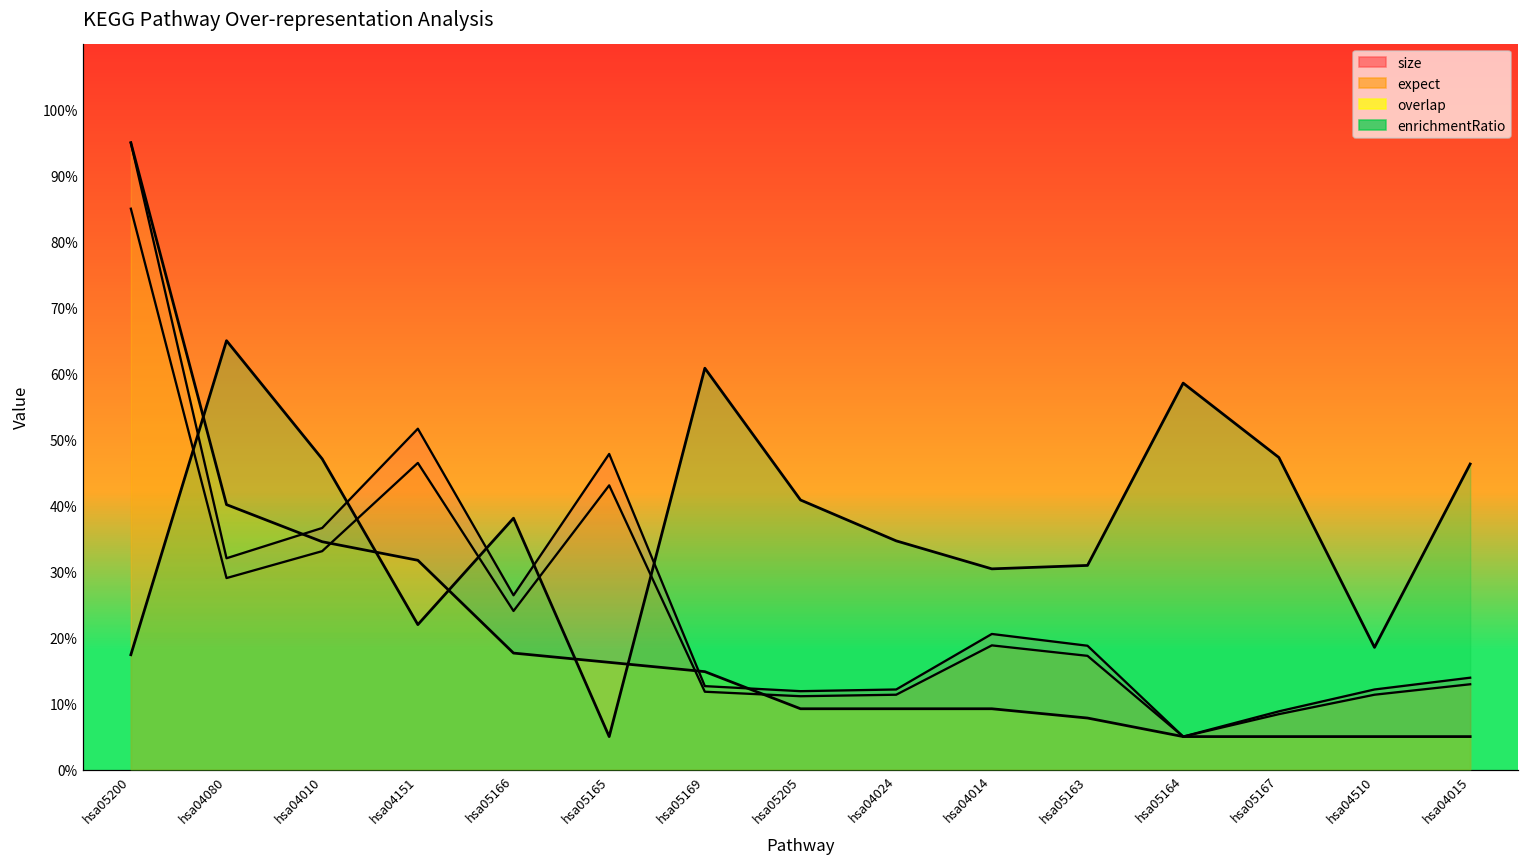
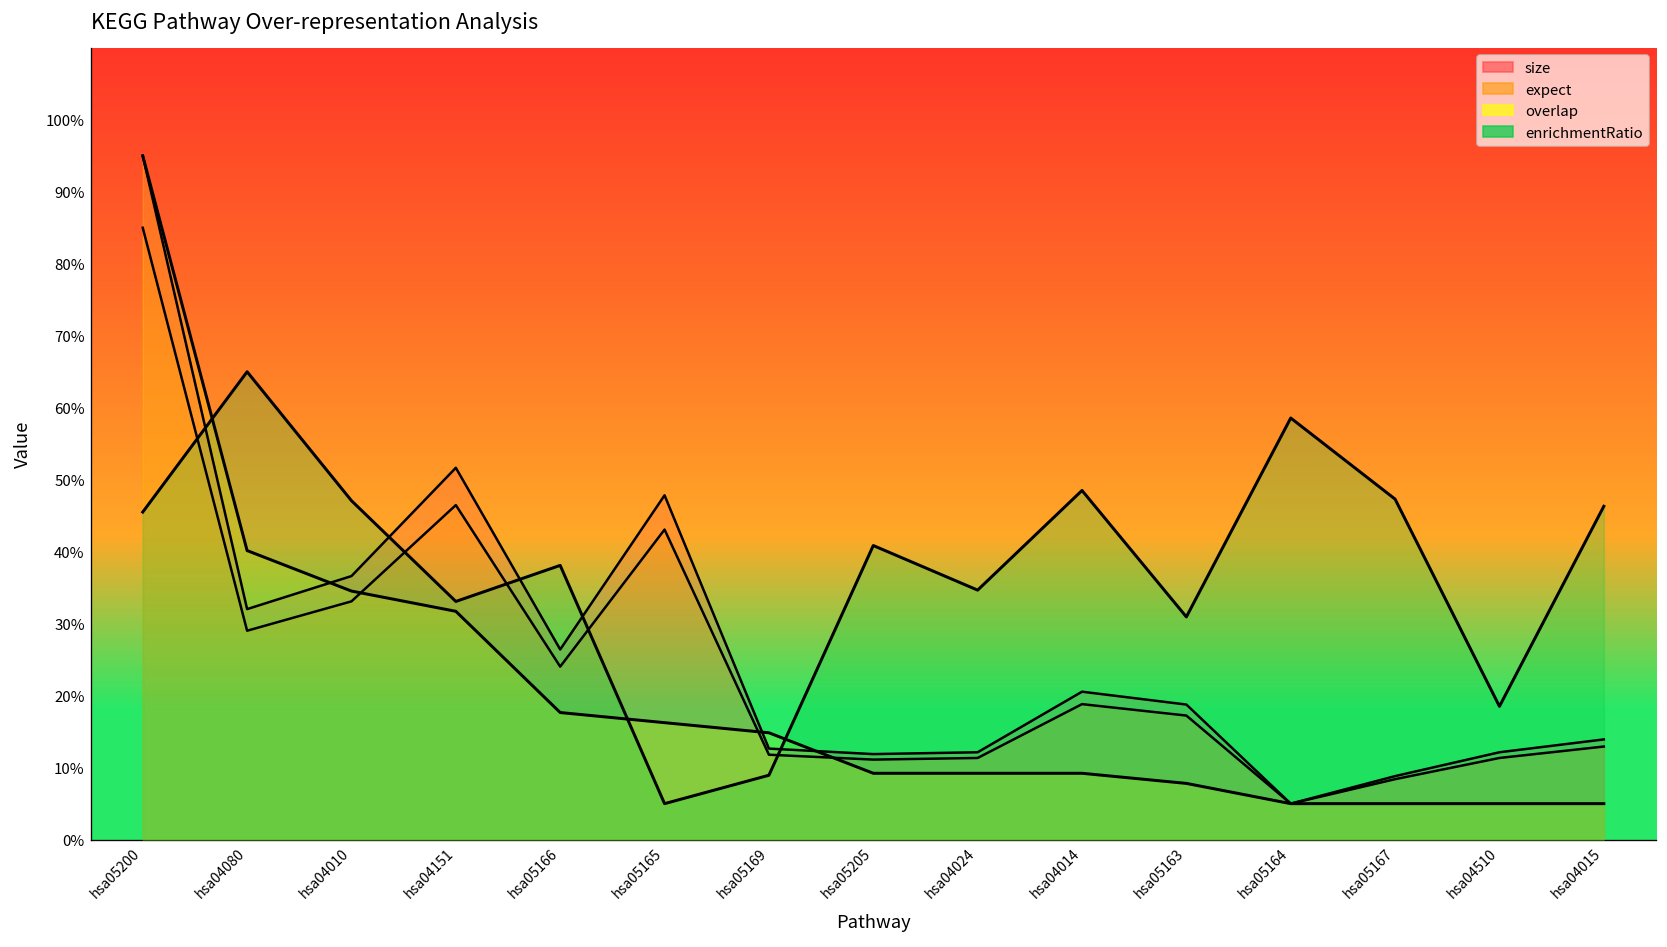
enrichmentRatio, hsa05200: 17% -> 46%
enrichmentRatio, hsa04151: 22% -> 33%
enrichmentRatio, hsa05169: 61% -> 9%
enrichmentRatio, hsa04014: 30% -> 49%
